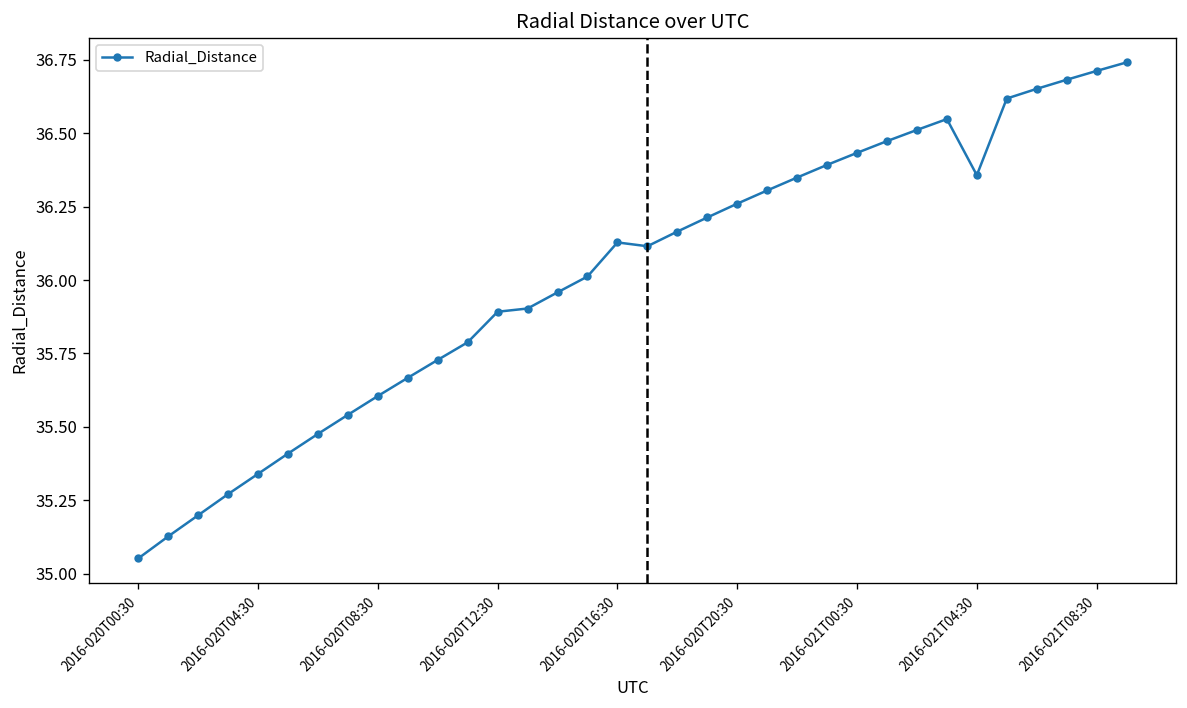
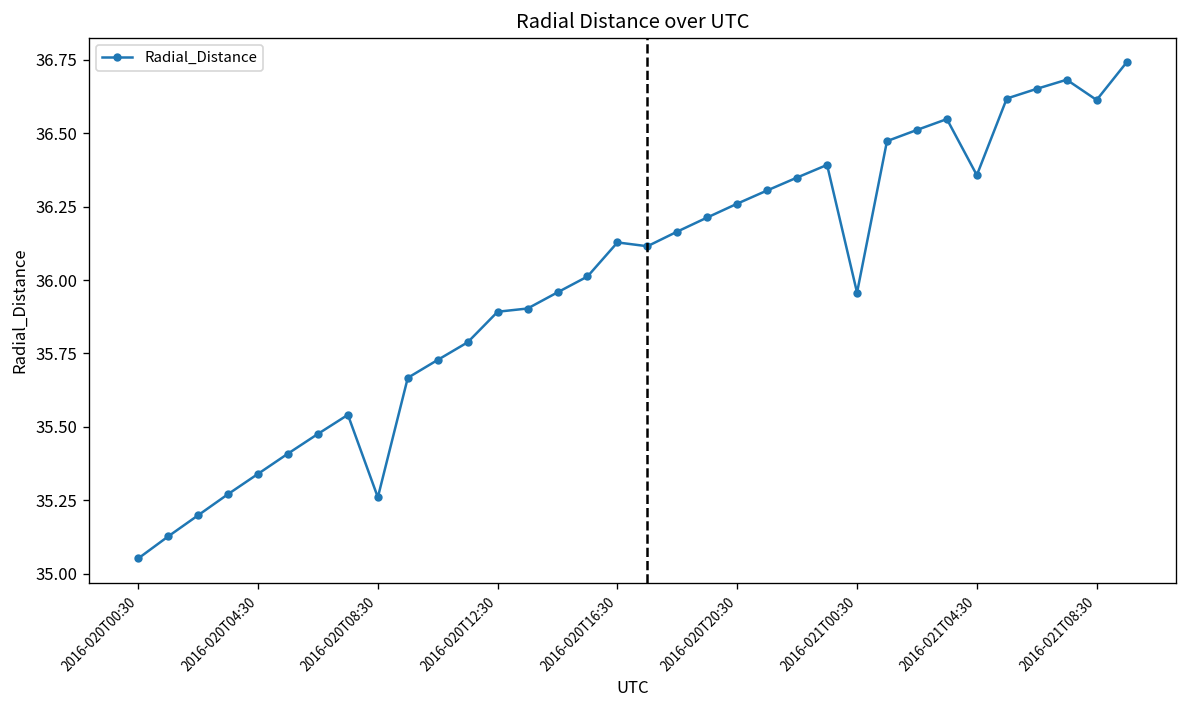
2016-020T08:30: 35.61 -> 35.26
2016-021T00:30: 36.43 -> 35.96
2016-021T08:30: 36.71 -> 36.61
